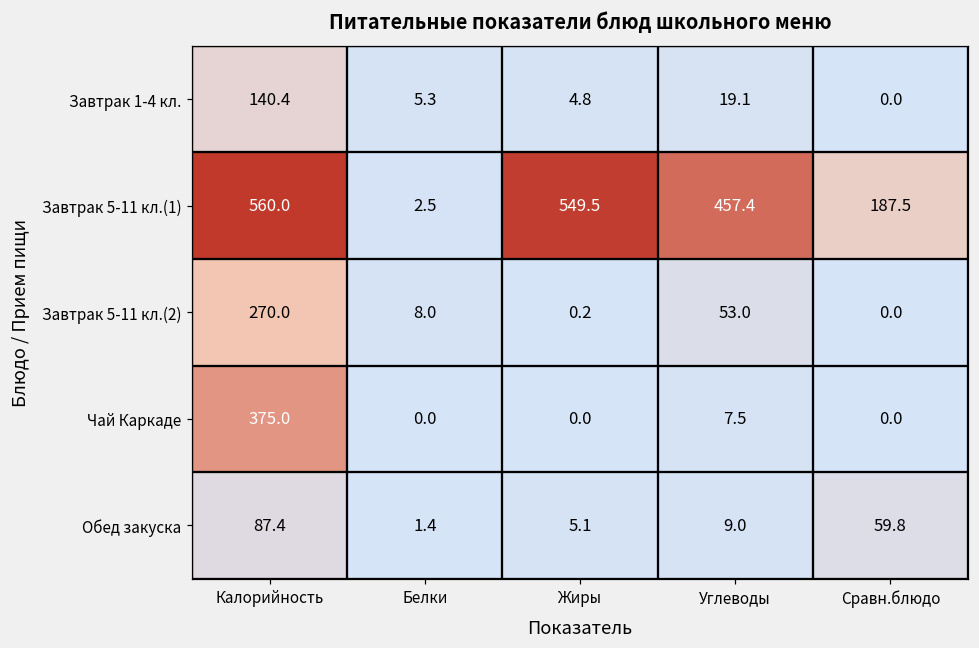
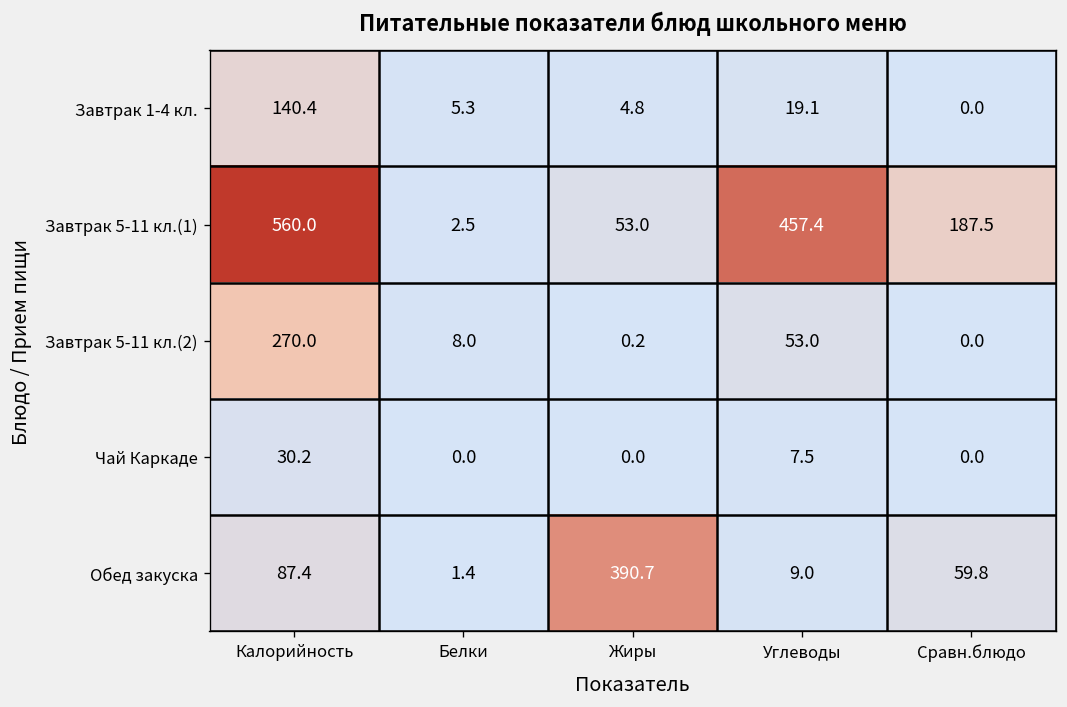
Завтрак 5-11 кл.(1), Жиры: 549.5 -> 53.0
Чай Каркаде, Калорийность: 375.0 -> 30.2
Обед закуска, Жиры: 5.1 -> 390.7
